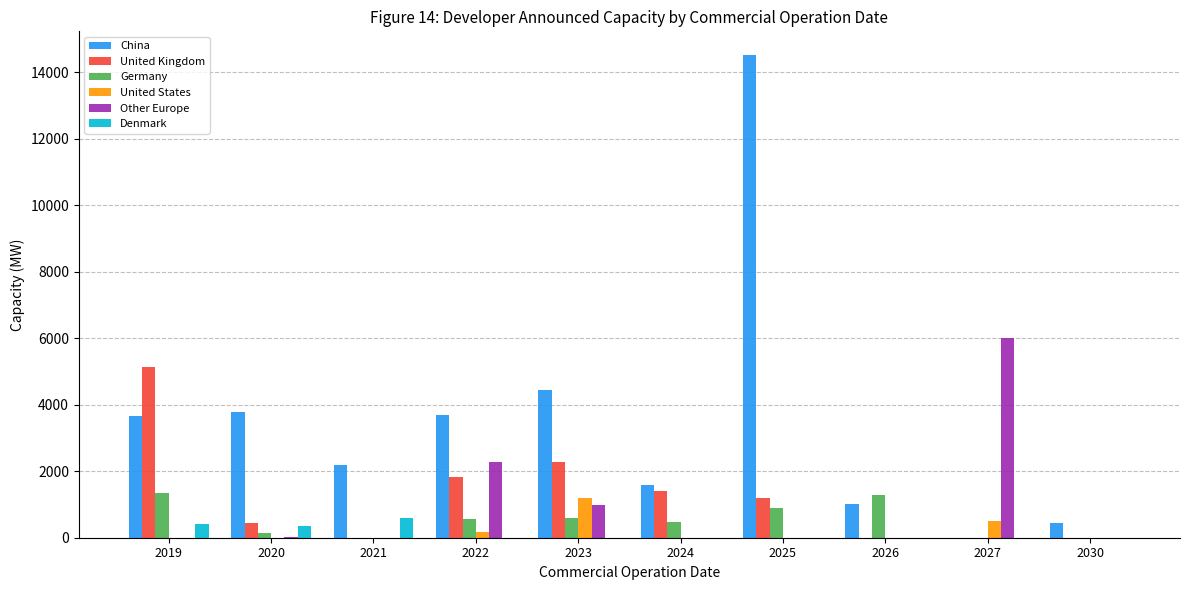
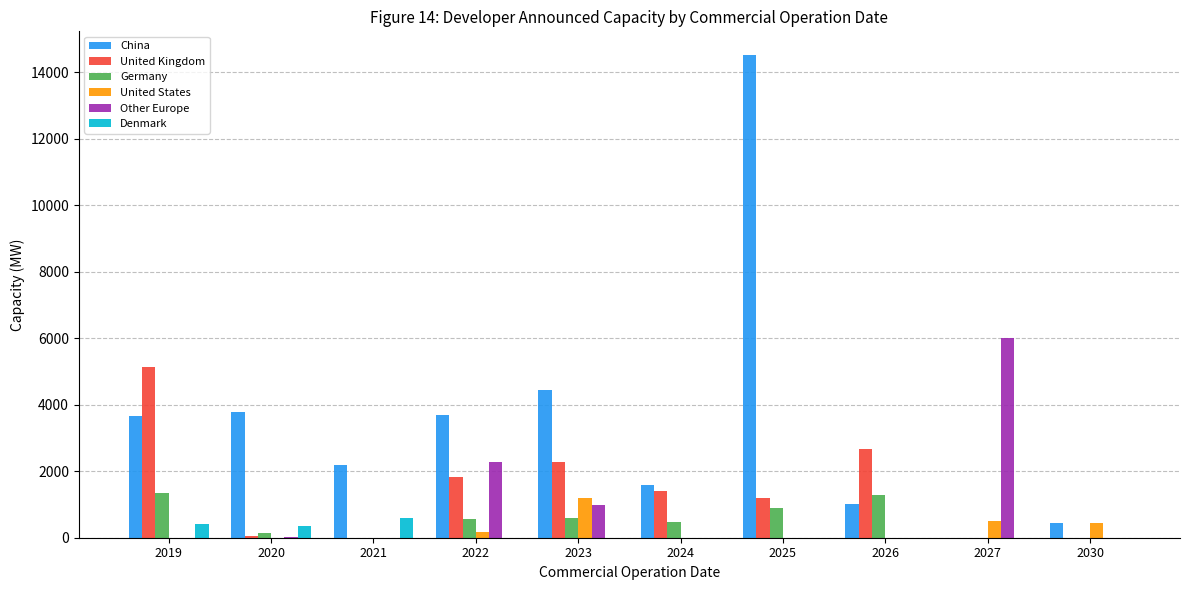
United Kingdom, 2020: 400 -> 100
United Kingdom, 2026: 0 -> 2700
United States, 2030: 0 -> 400
